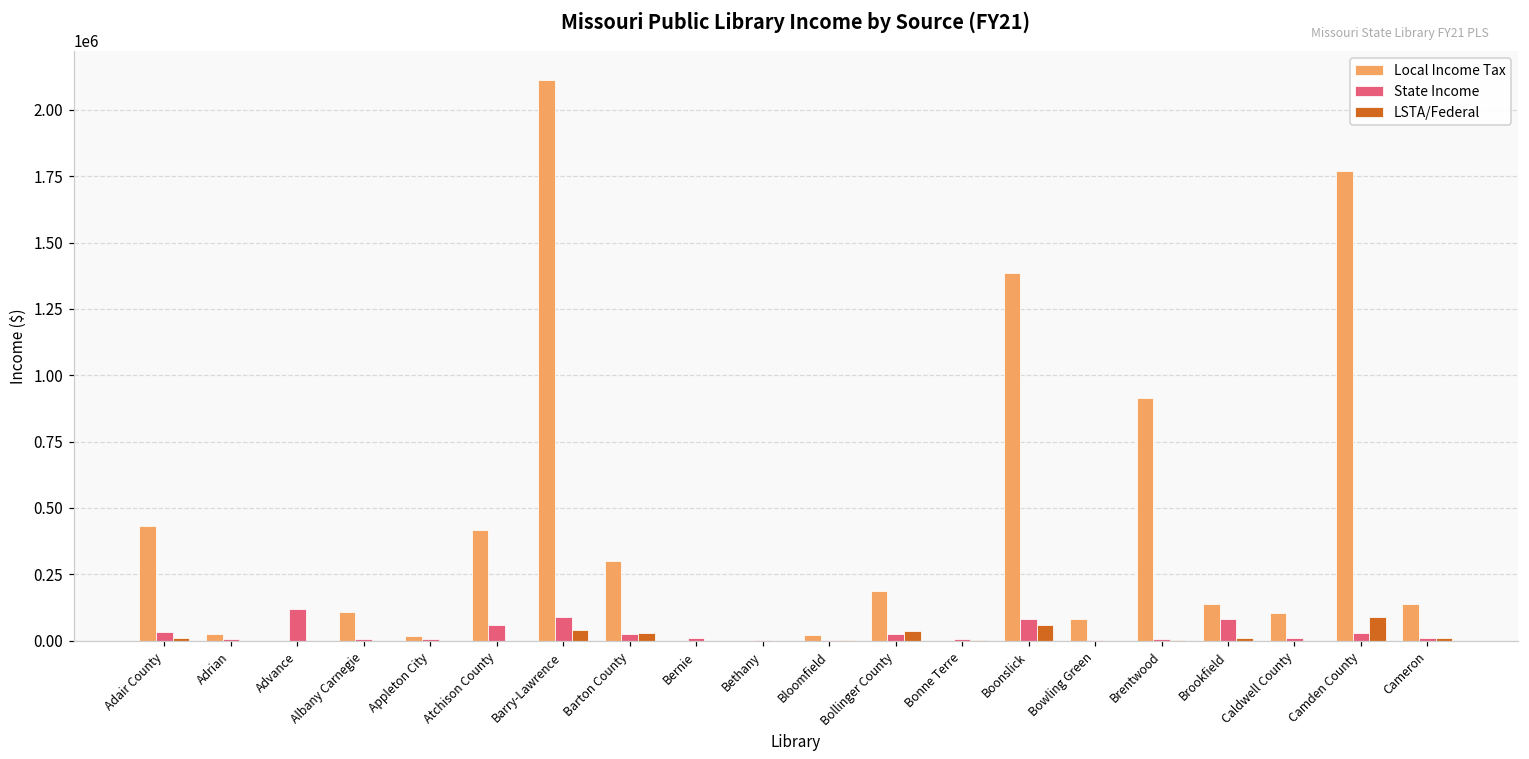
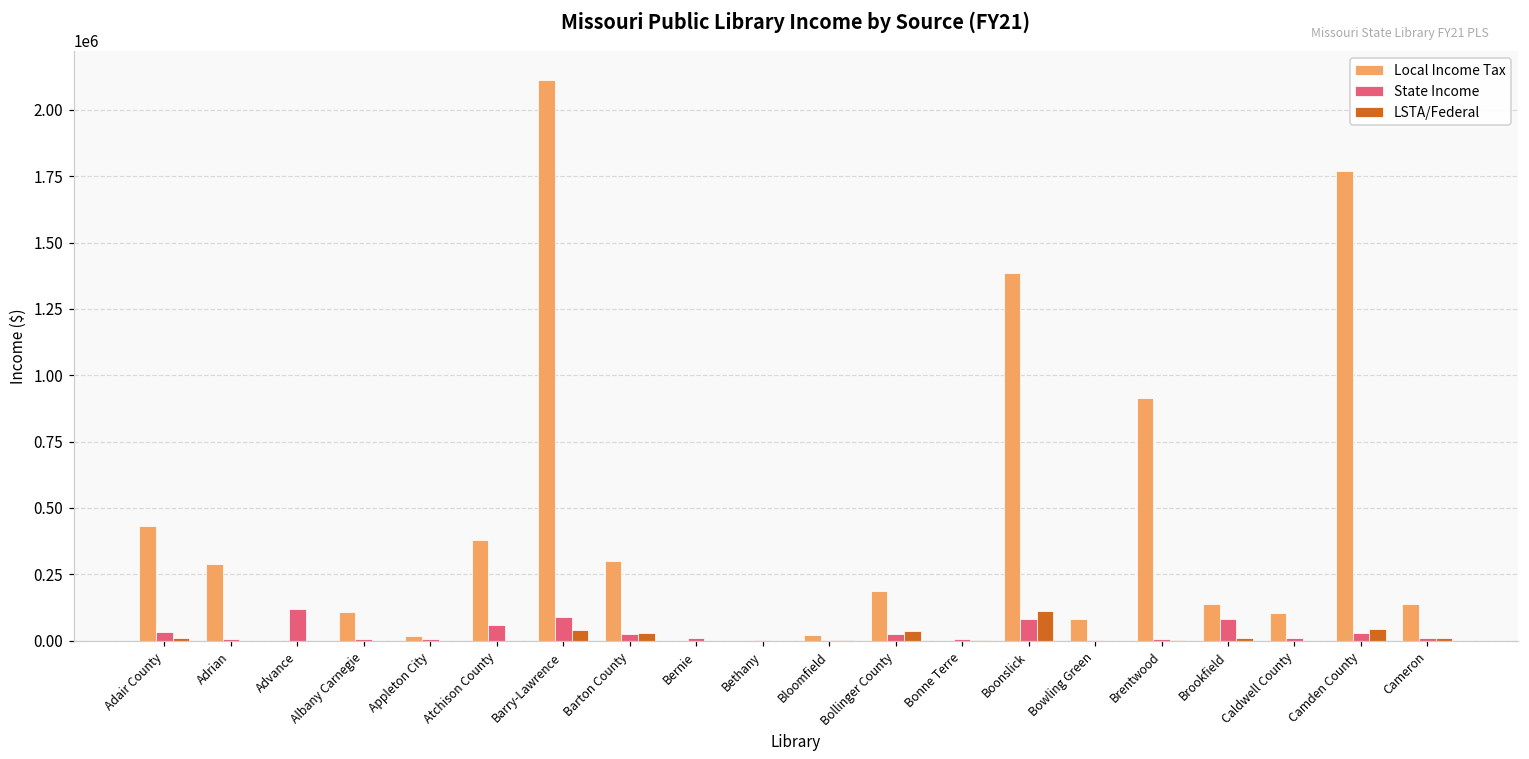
Local Income Tax, Adrian: 20000 -> 290000
Local Income Tax, Atchison County: 420000 -> 380000
LSTA/Federal, Boonslick: 60000 -> 110000
LSTA/Federal, Camden County: 90000 -> 40000
